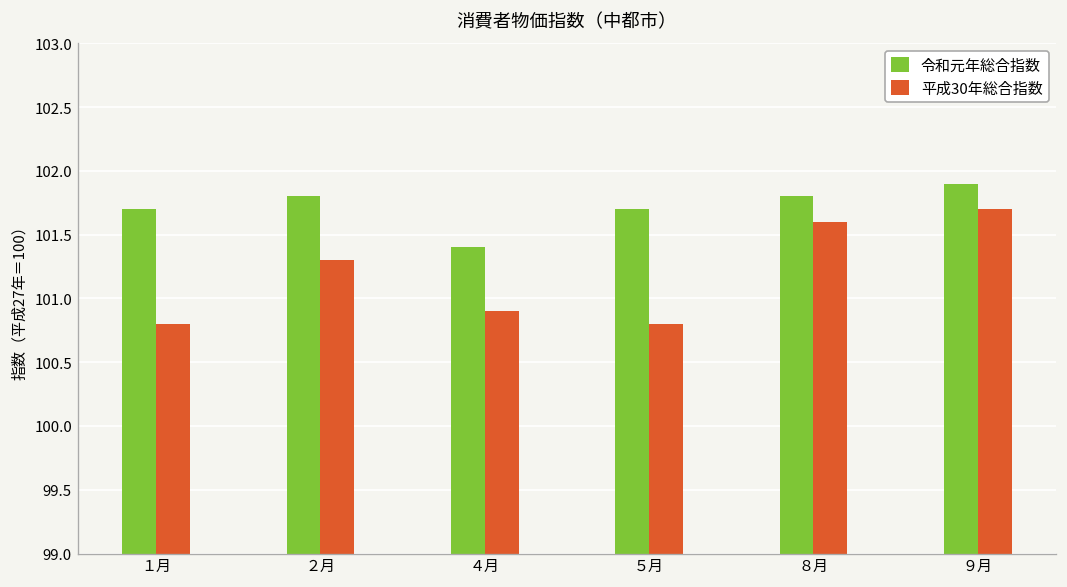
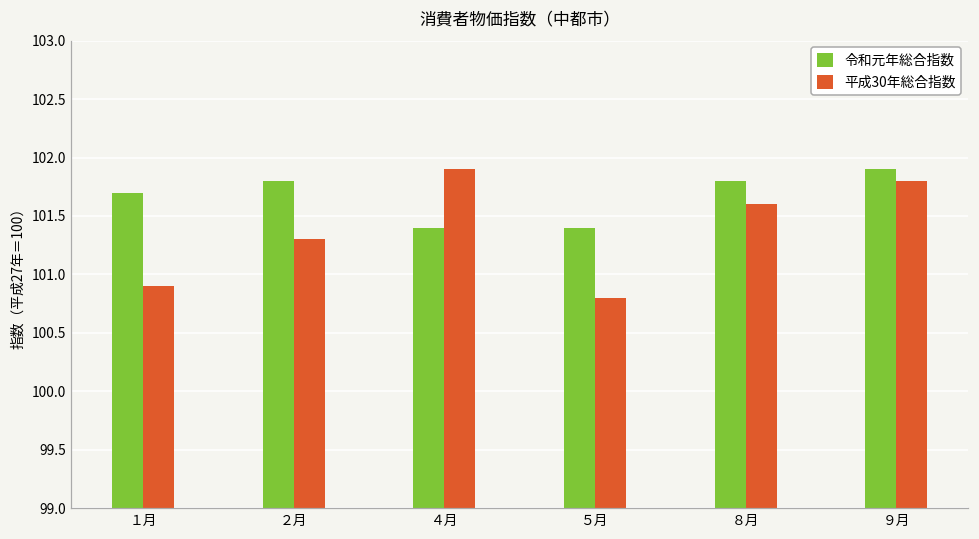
平成30年総合指数, １月: 100.8 -> 100.9
平成30年総合指数, ４月: 100.9 -> 101.9
令和元年総合指数, ５月: 101.7 -> 101.4
平成30年総合指数, ９月: 101.7 -> 101.8
